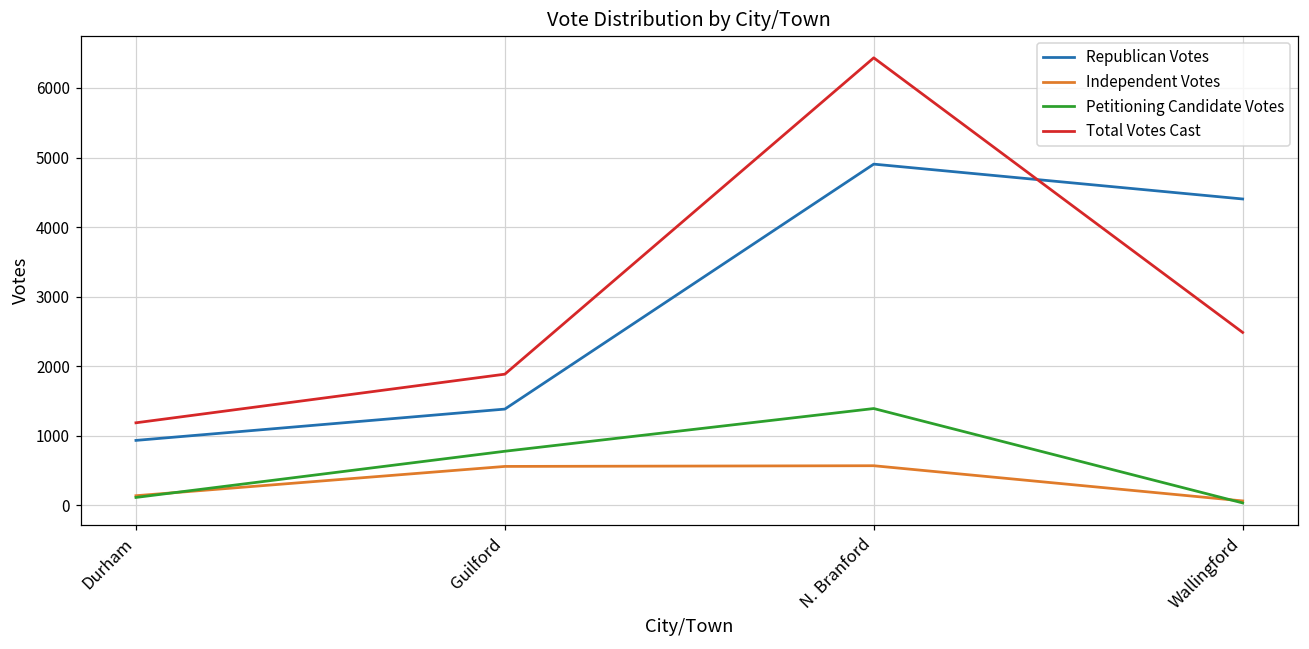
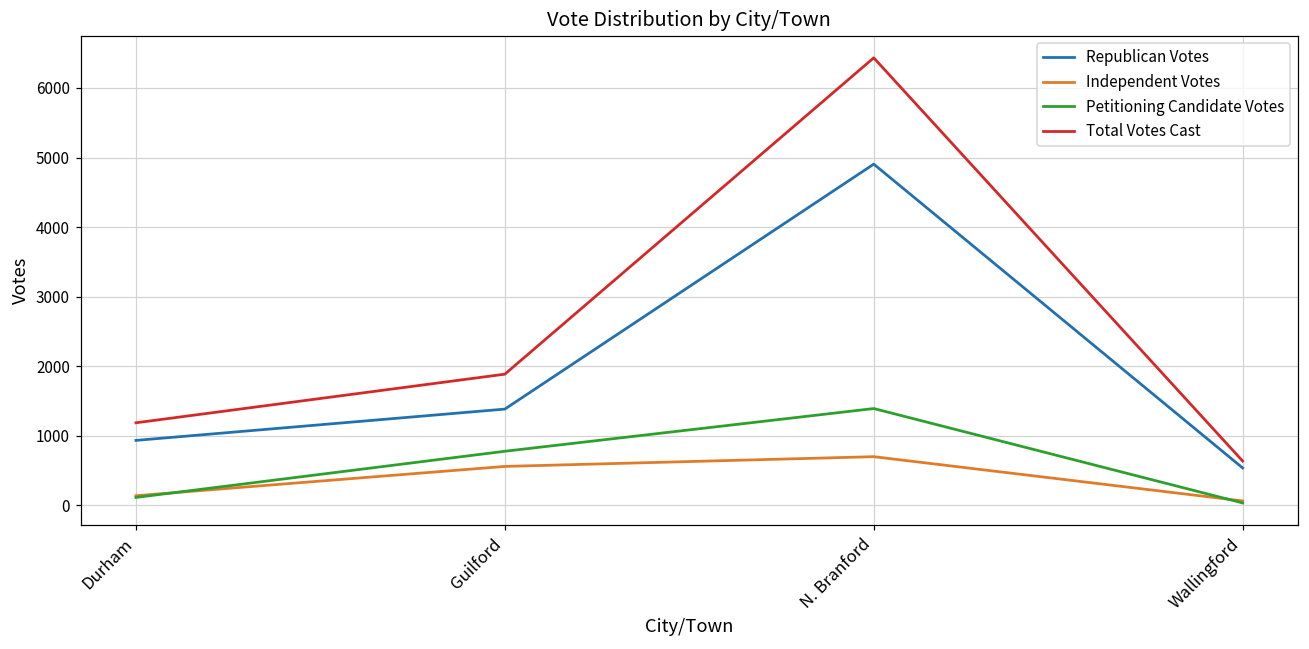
Independent Votes, N. Branford: 600 -> 700
Republican Votes, Wallingford: 4400 -> 500
Total Votes Cast, Wallingford: 2500 -> 600
